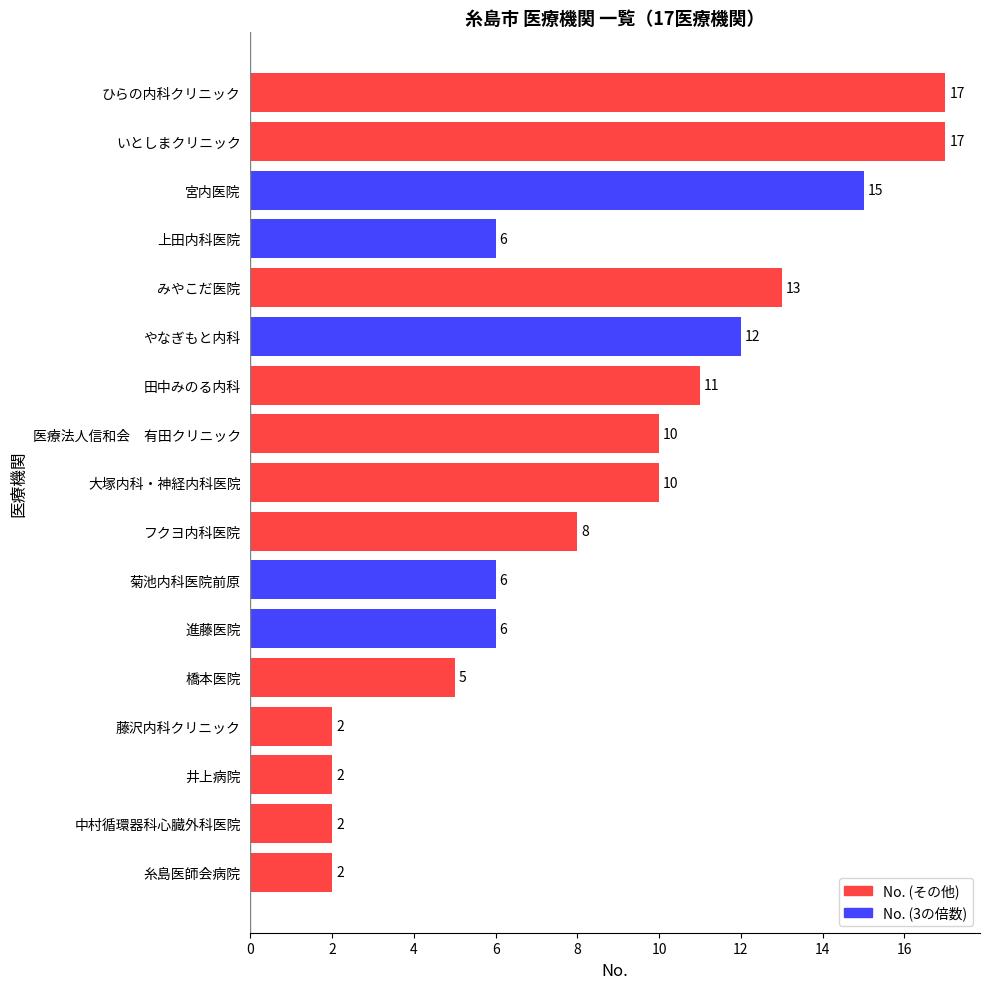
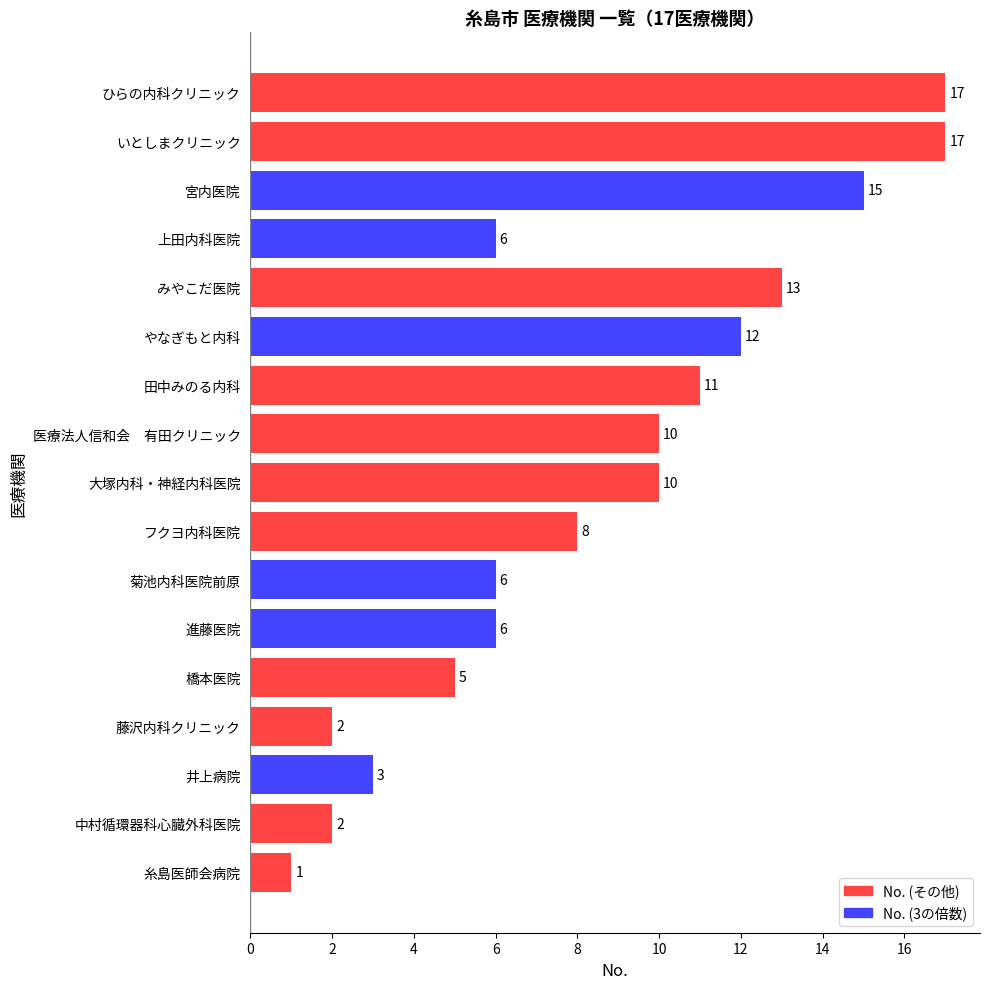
井上病院: 2 -> 3
糸島医師会病院: 2 -> 1
